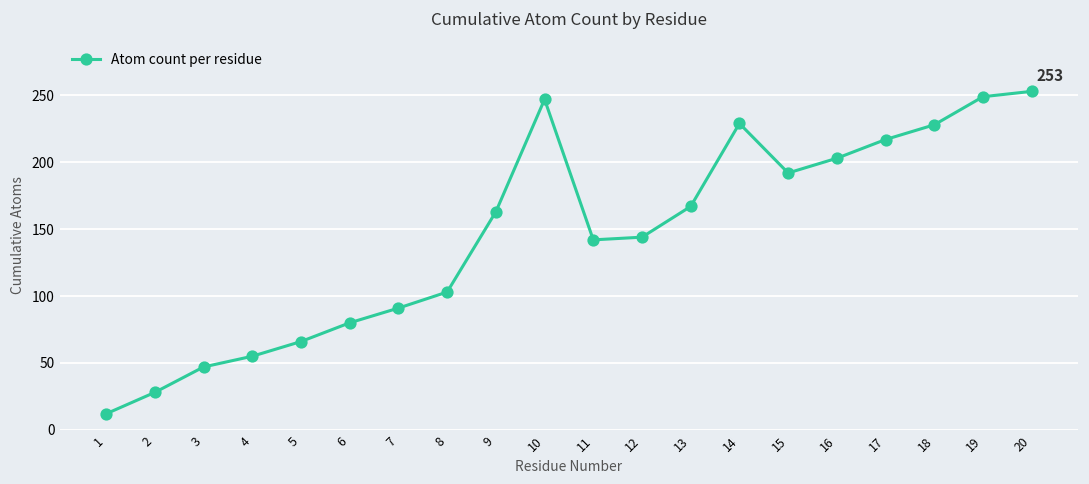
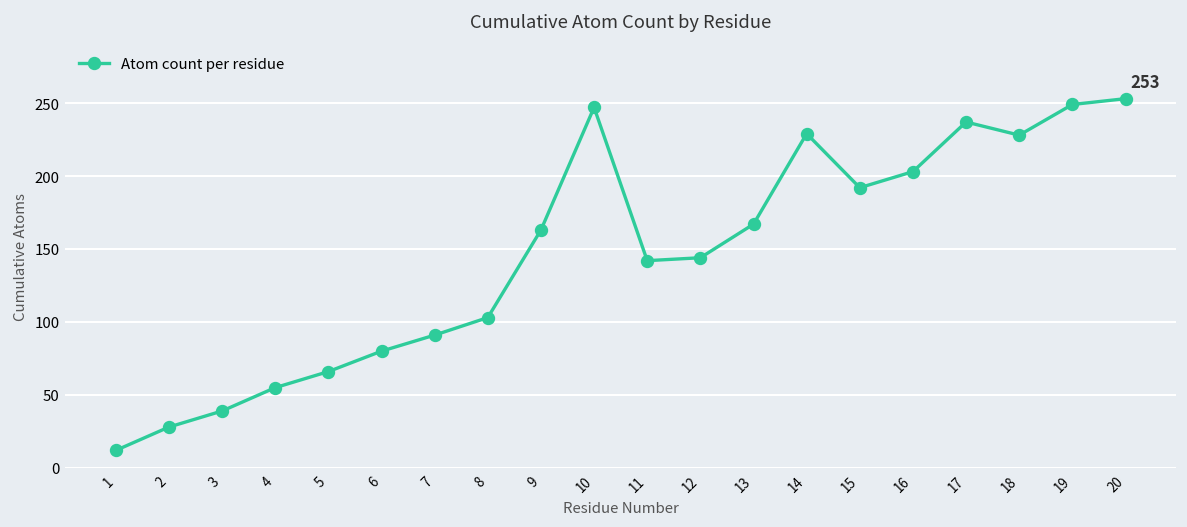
3: 47 -> 39
17: 217 -> 237
